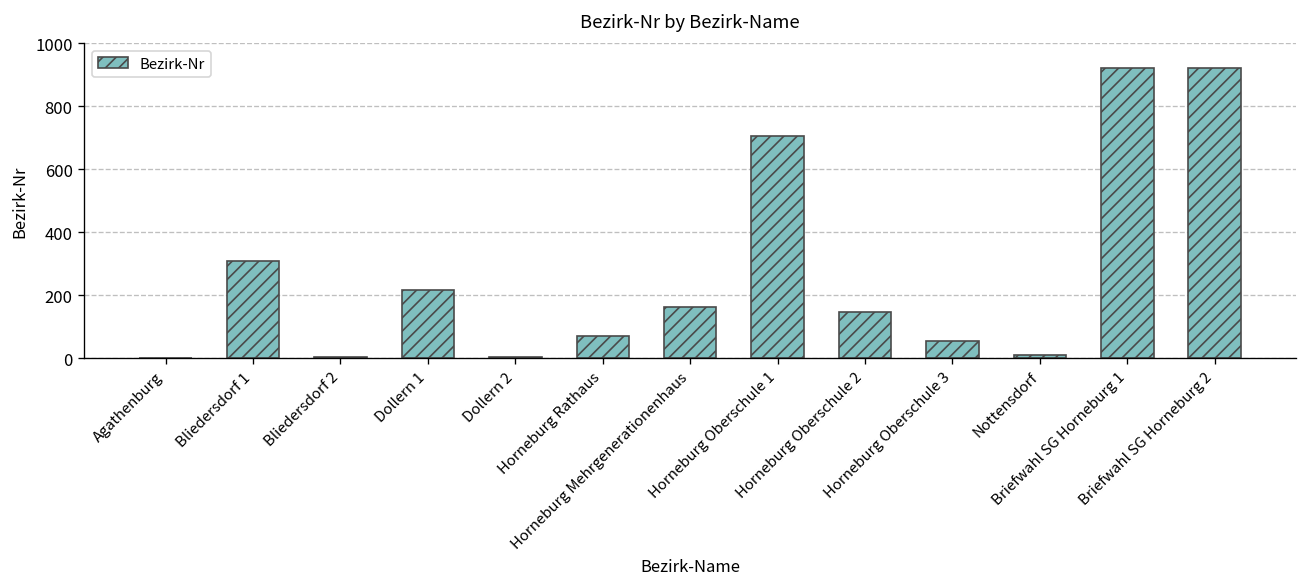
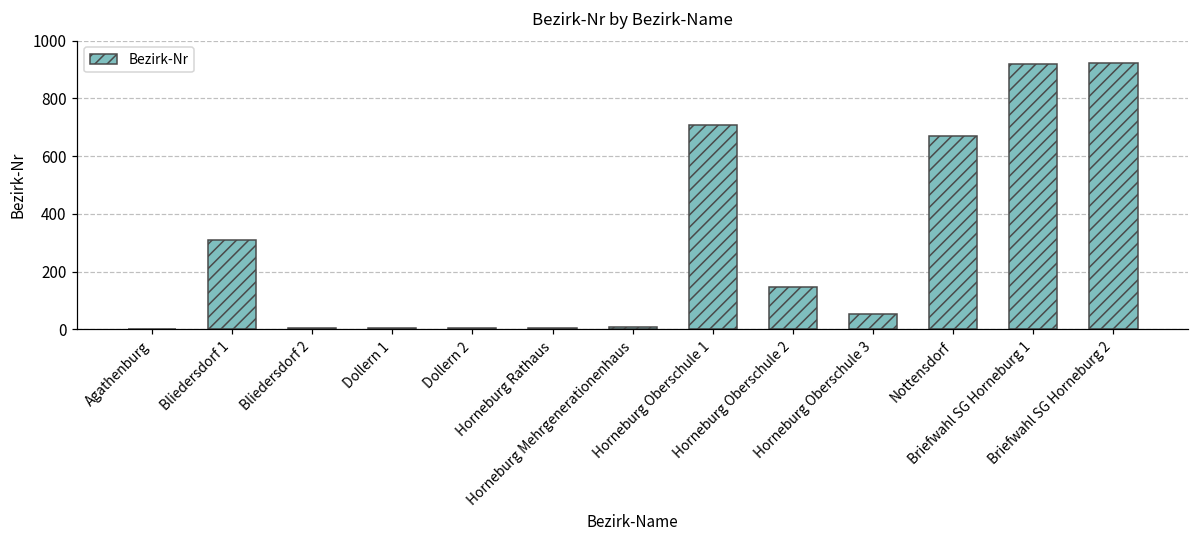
Dollern 1: 220 -> 0
Horneburg Rathaus: 70 -> 10
Horneburg Mehrgenerationenhaus: 160 -> 10
Nottensdorf: 10 -> 670
